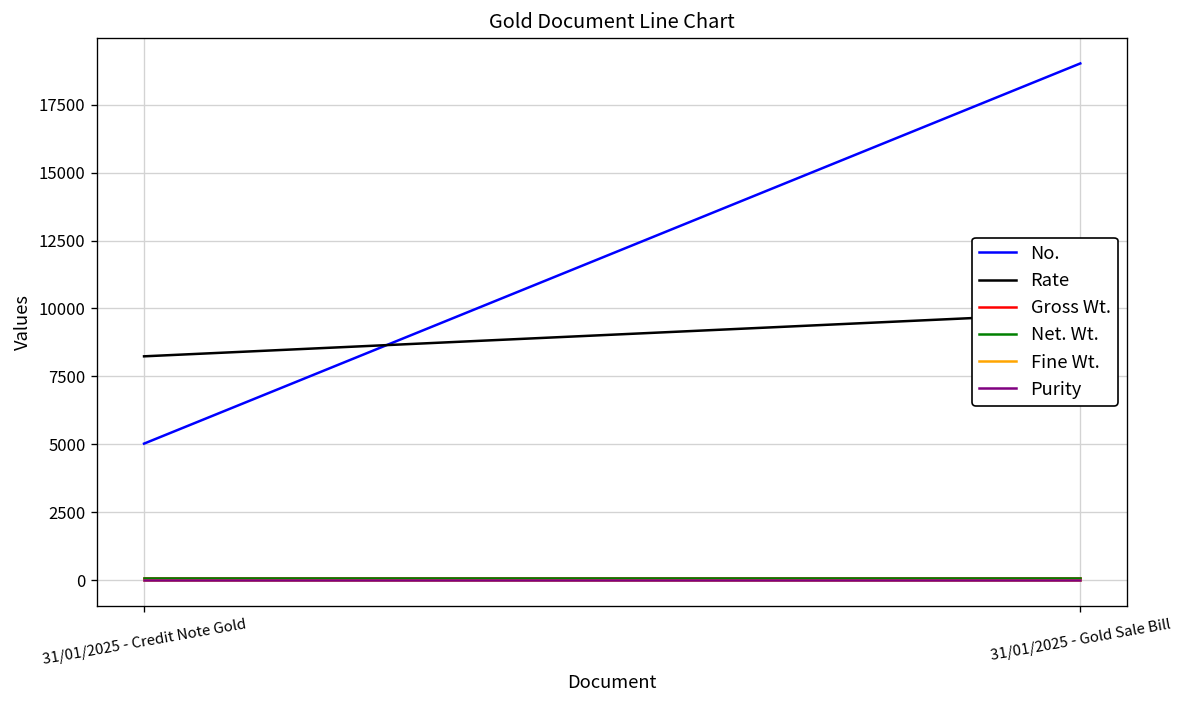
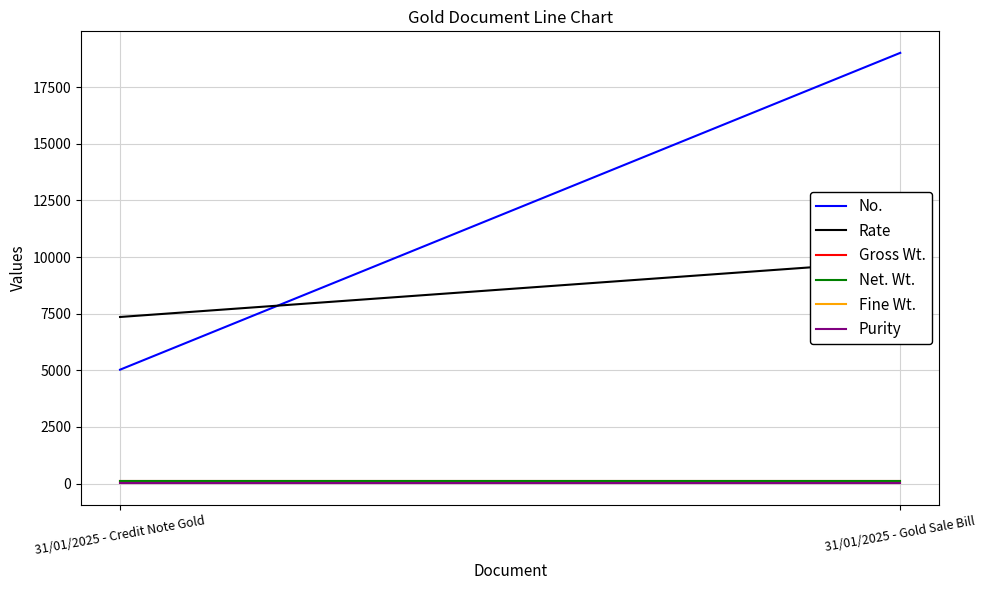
Rate, 31/01/2025 - Credit Note Gold: 8200 -> 7400
